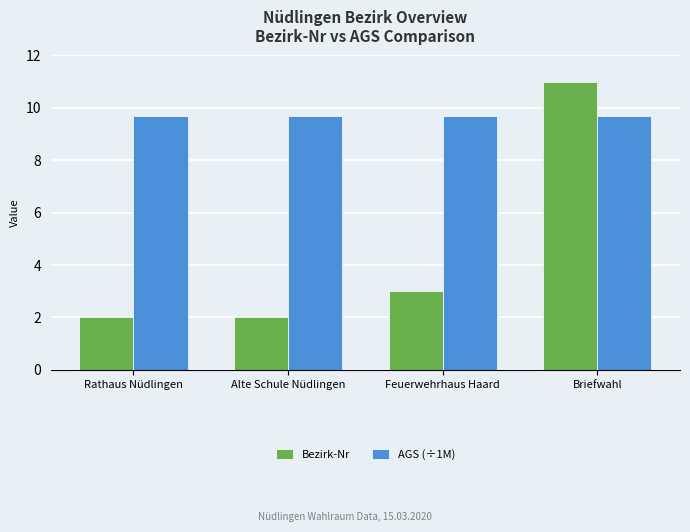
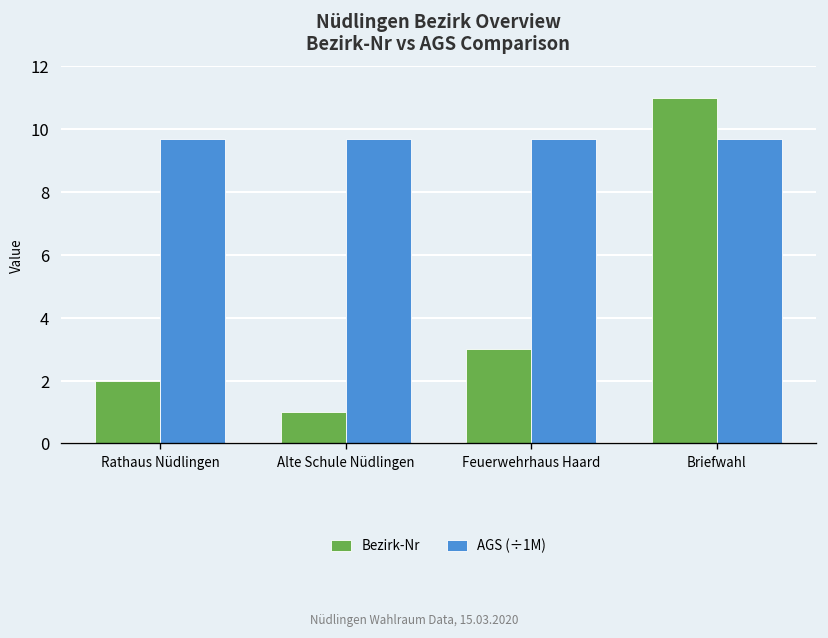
Bezirk-Nr, Alte Schule Nüdlingen: 2 -> 1
